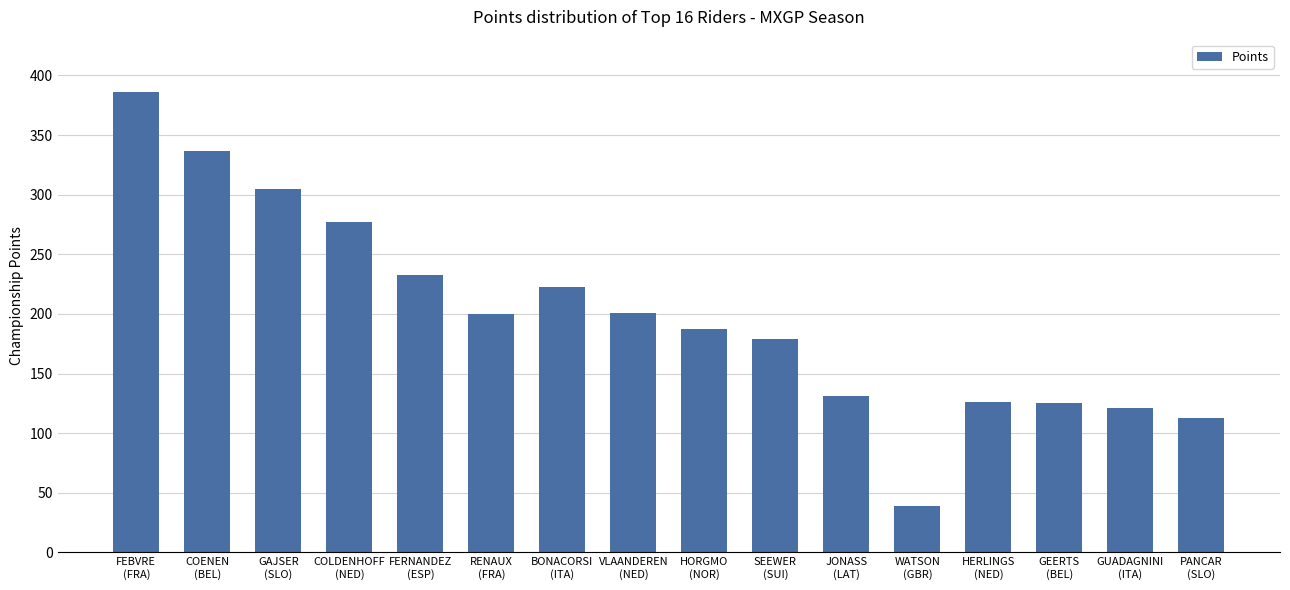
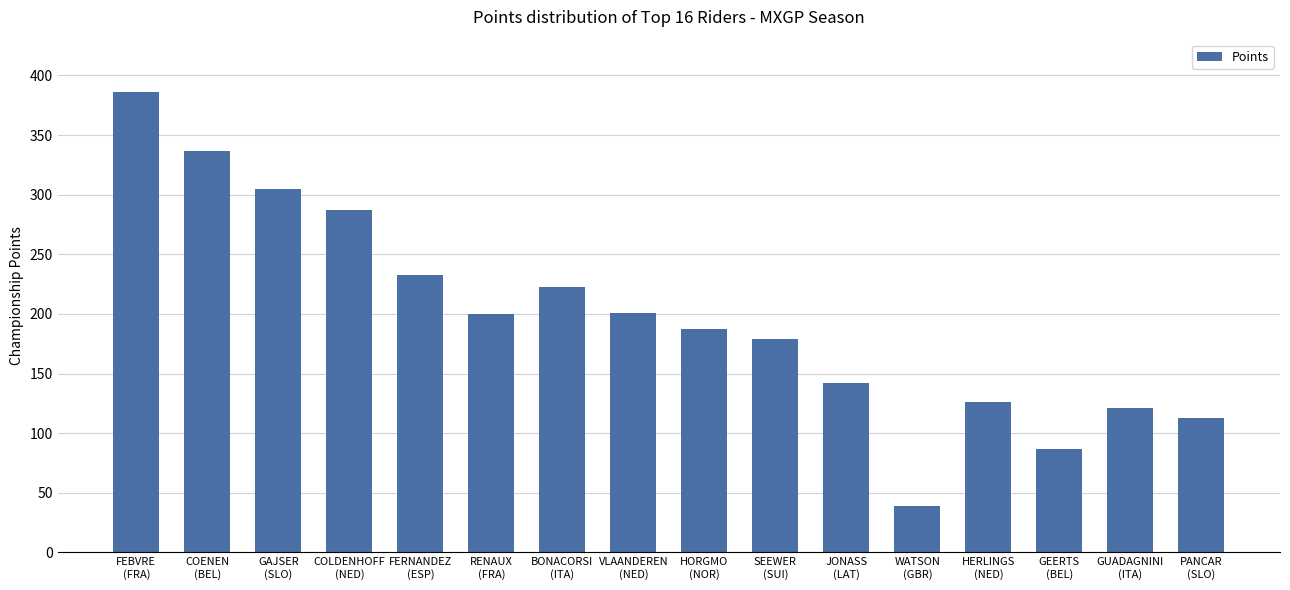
COLDENHOFF (NED): 277 -> 287
JONASS (LAT): 131 -> 142
GEERTS (BEL): 125 -> 87
